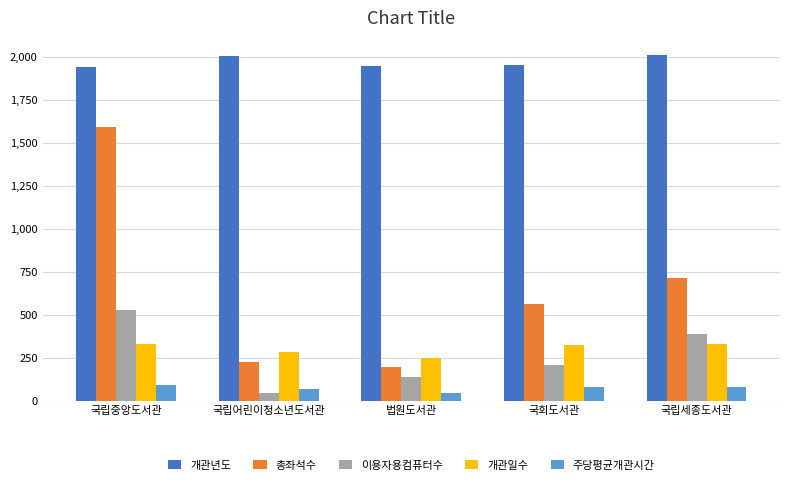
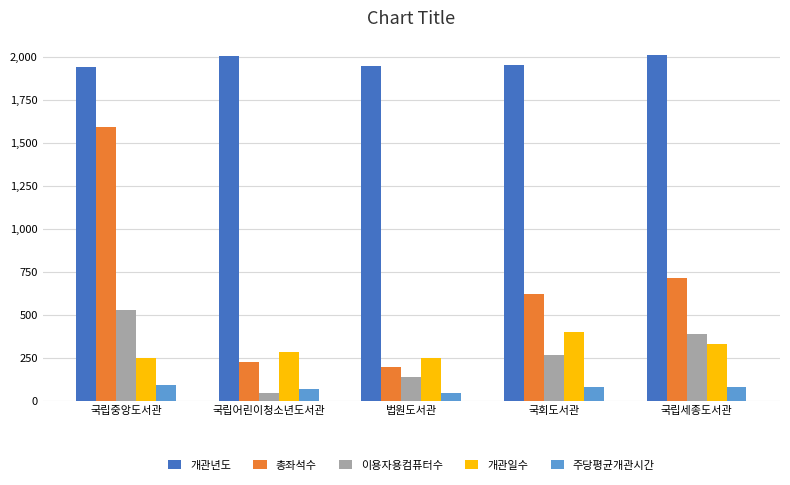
개관일수, 국립중앙도서관: 330 -> 250
총좌석수, 국회도서관: 570 -> 620
이용자용컴퓨터수, 국회도서관: 210 -> 270
개관일수, 국회도서관: 330 -> 400
